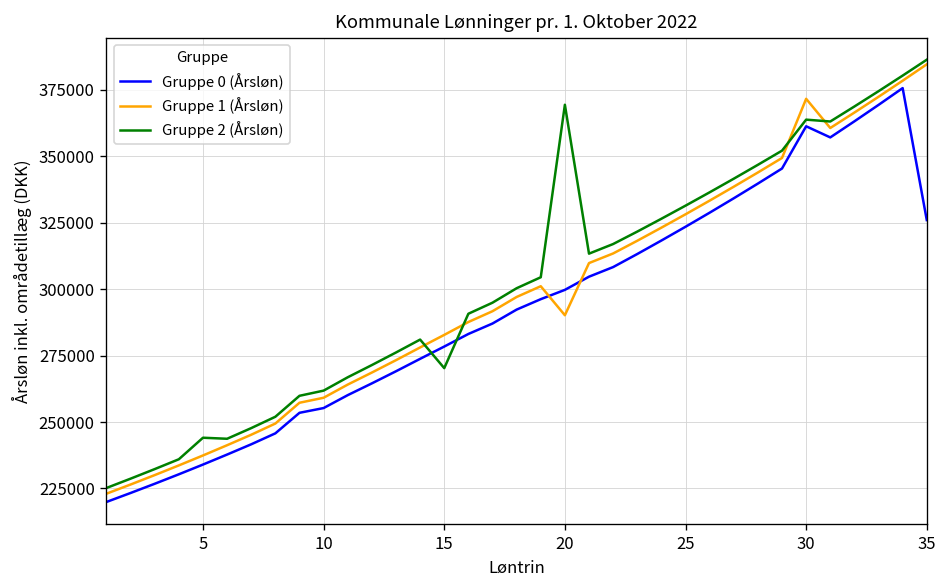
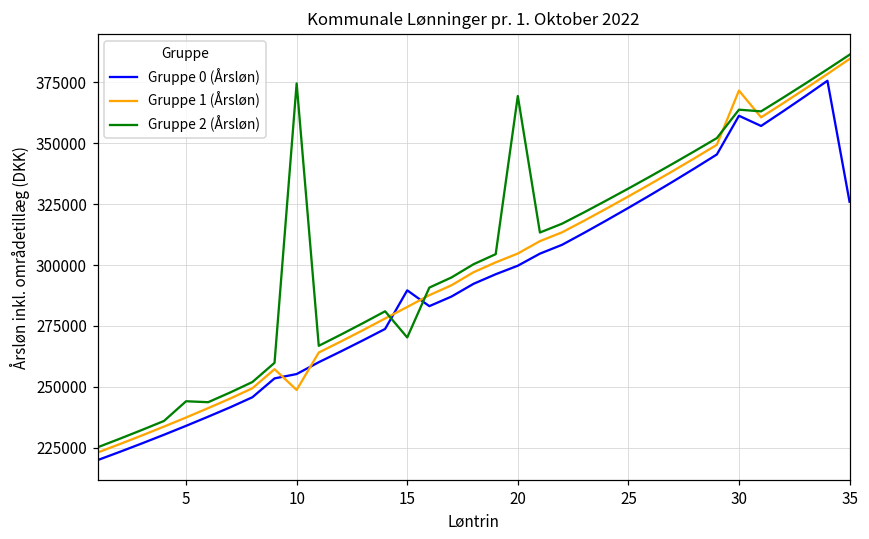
Gruppe 1 (Årsløn), 10: 259000 -> 249000
Gruppe 2 (Årsløn), 10: 262000 -> 375000
Gruppe 0 (Årsløn), 15: 278000 -> 290000
Gruppe 1 (Årsløn), 20: 290000 -> 305000
